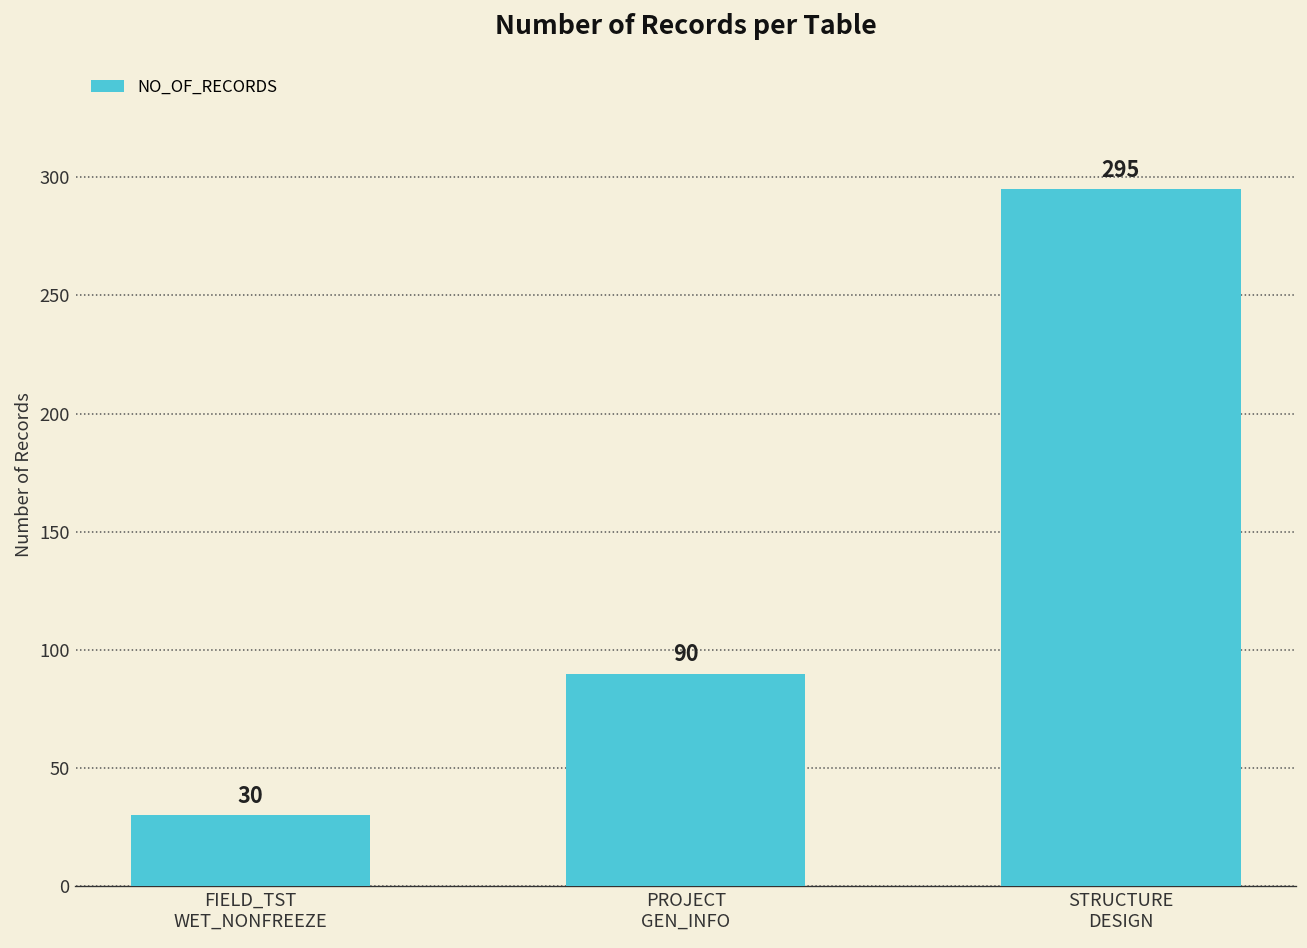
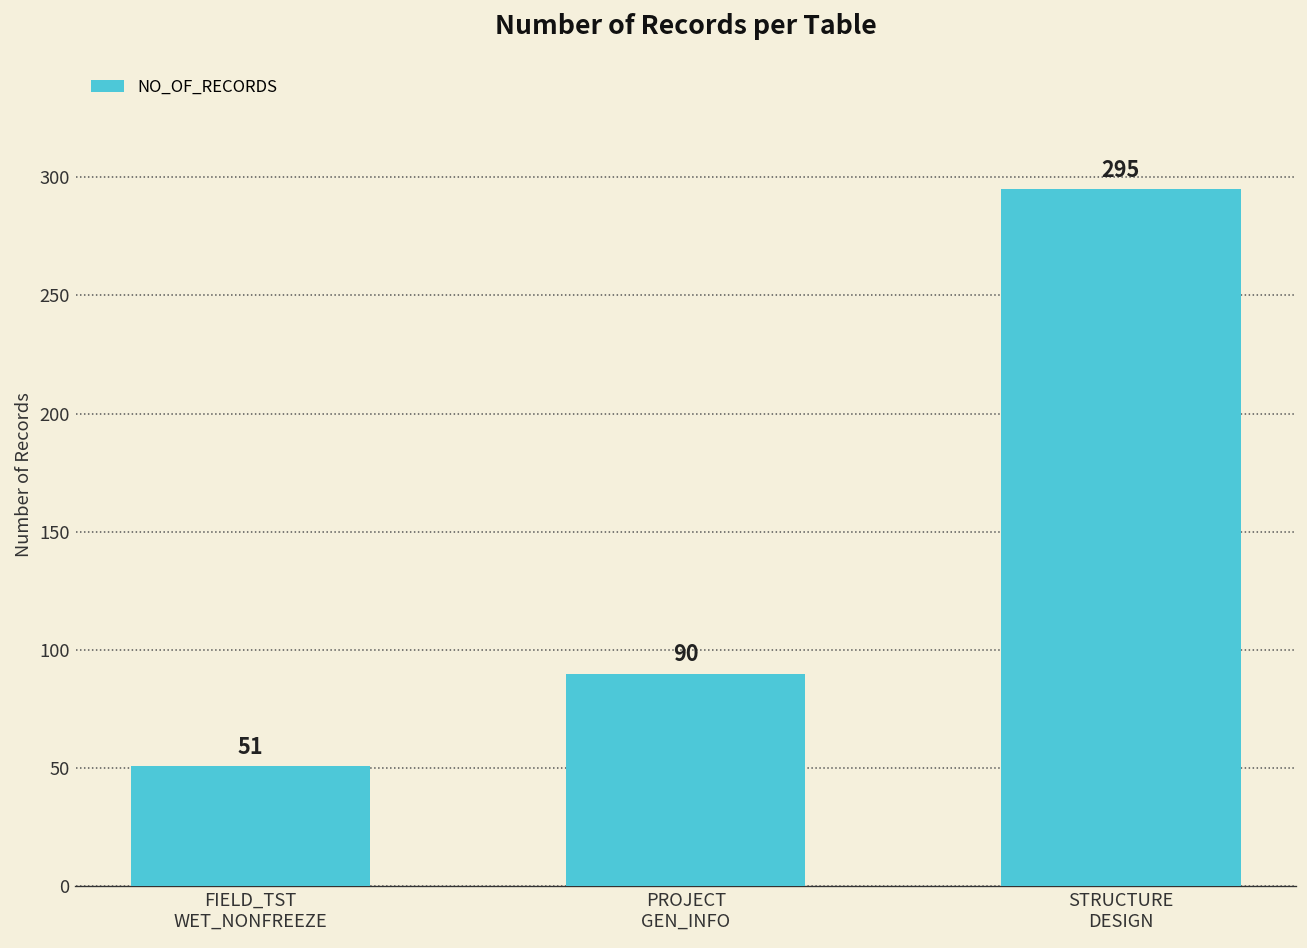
FIELD_TST WET_NONFREEZE: 30 -> 51
